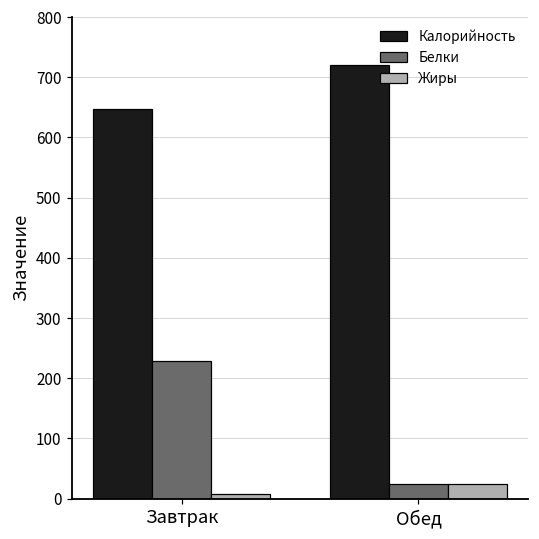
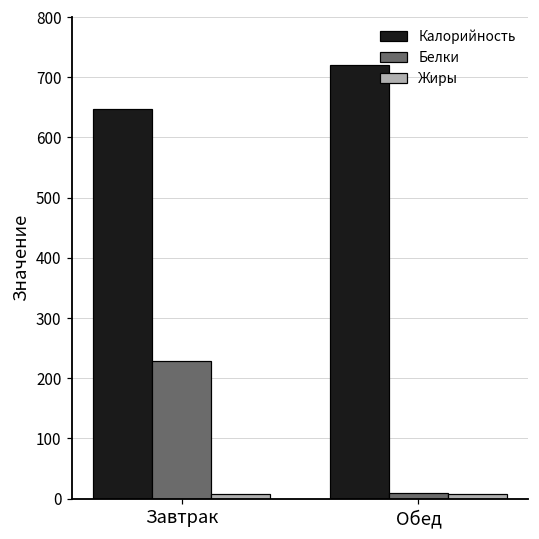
Белки, Обед: 20 -> 10
Жиры, Обед: 20 -> 10
